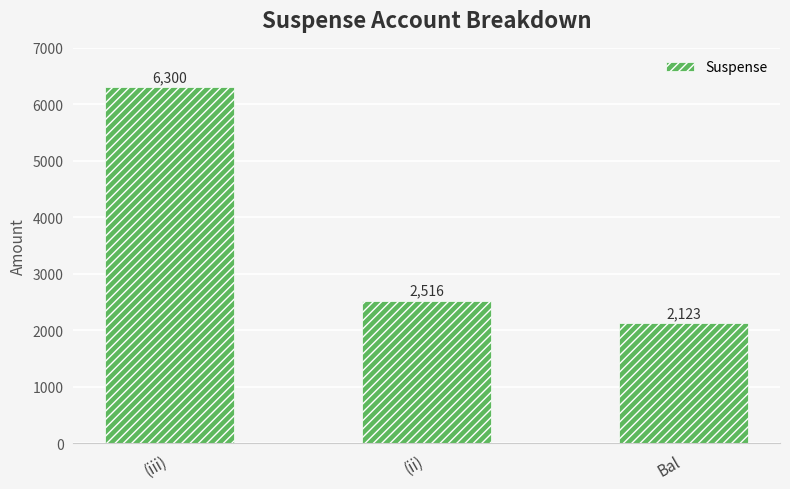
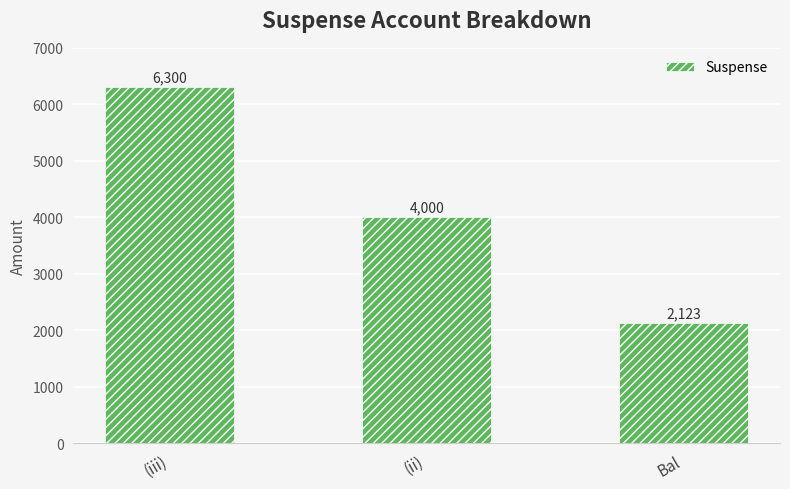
(ii): 2,516 -> 4,000
